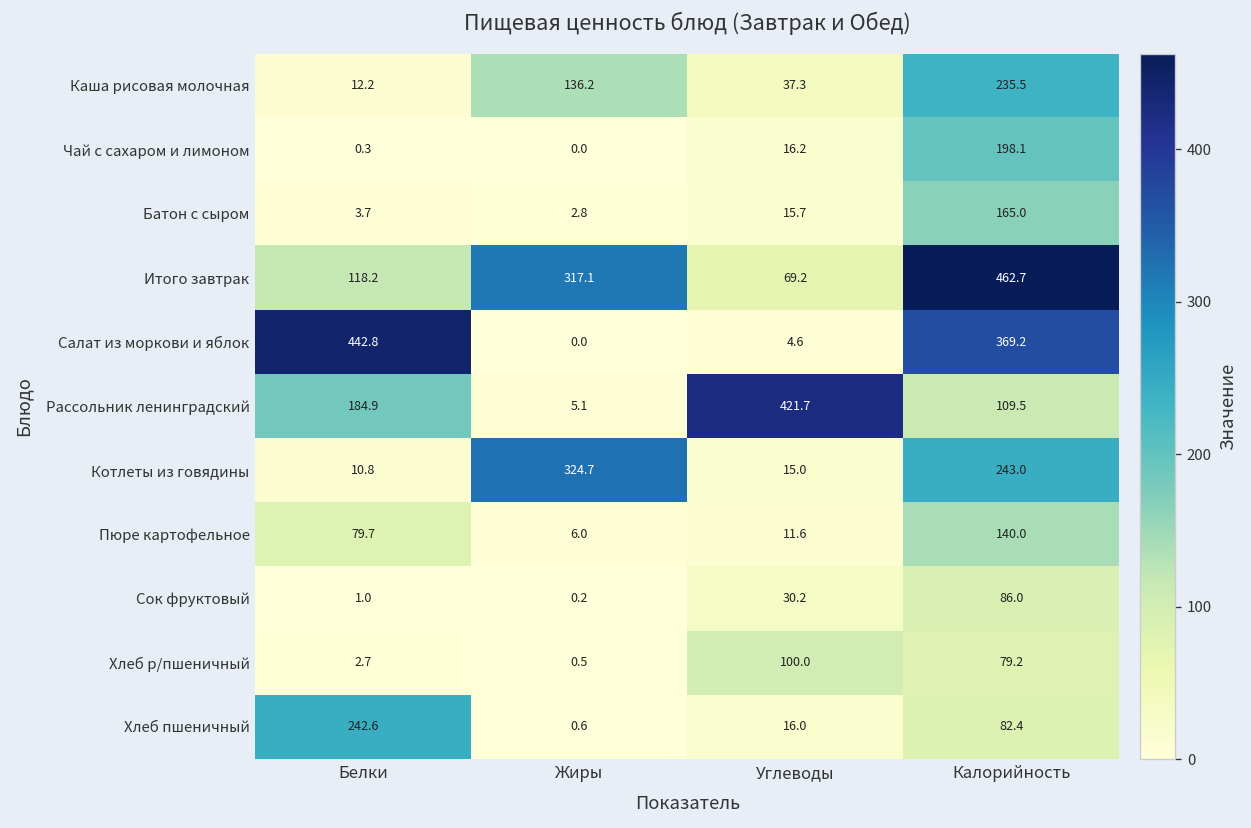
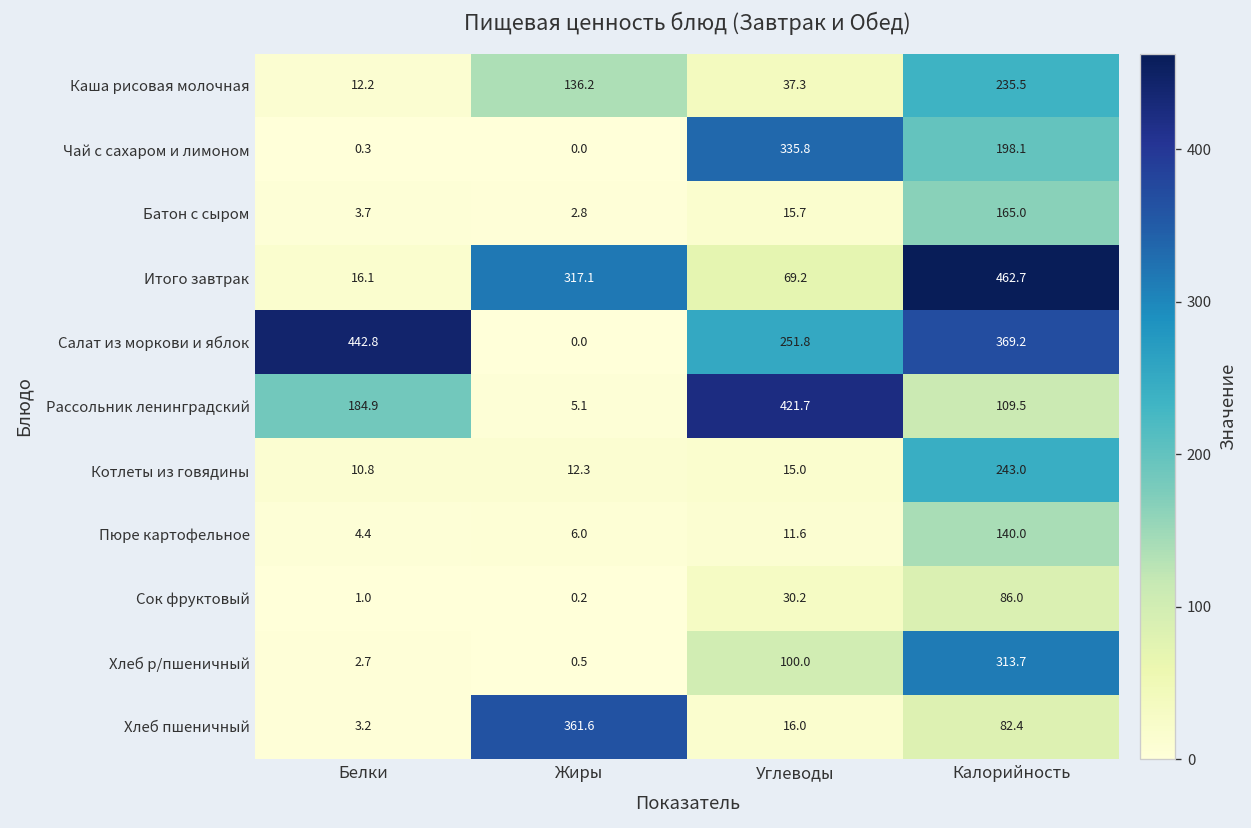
Чай с сахаром и лимоном, Углеводы: 16.2 -> 335.8
Итого завтрак, Белки: 118.2 -> 16.1
Салат из моркови и яблок, Углеводы: 4.6 -> 251.8
Котлеты из говядины, Жиры: 324.7 -> 12.3
Пюре картофельное, Белки: 79.7 -> 4.4
Хлеб р/пшеничный, Калорийность: 79.2 -> 313.7
Хлеб пшеничный, Белки: 242.6 -> 3.2
Хлеб пшеничный, Жиры: 0.6 -> 361.6
